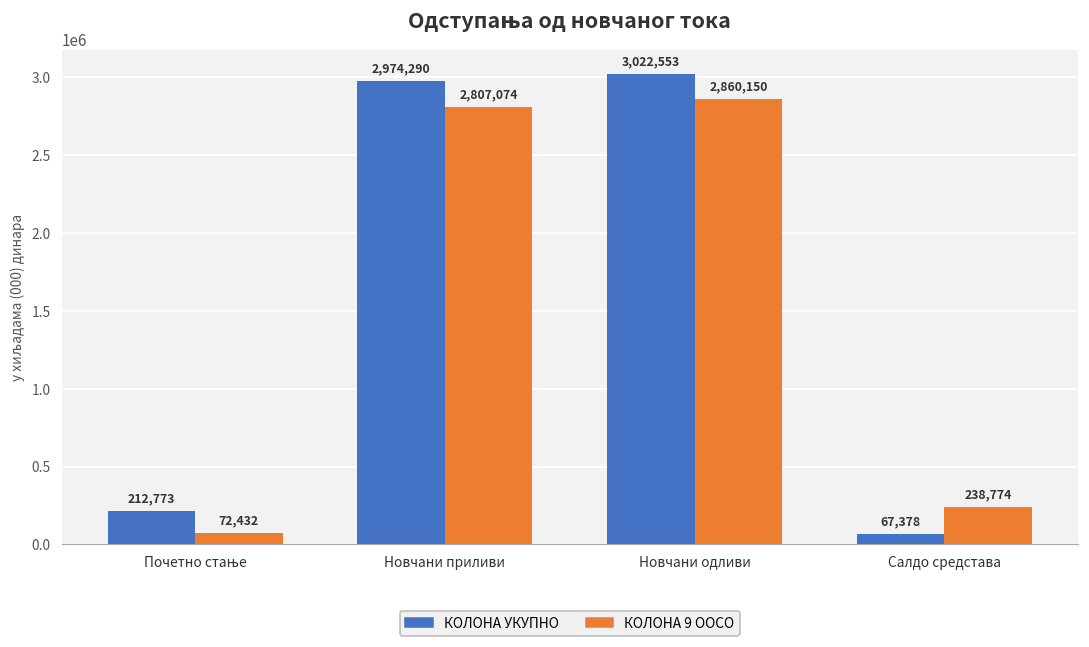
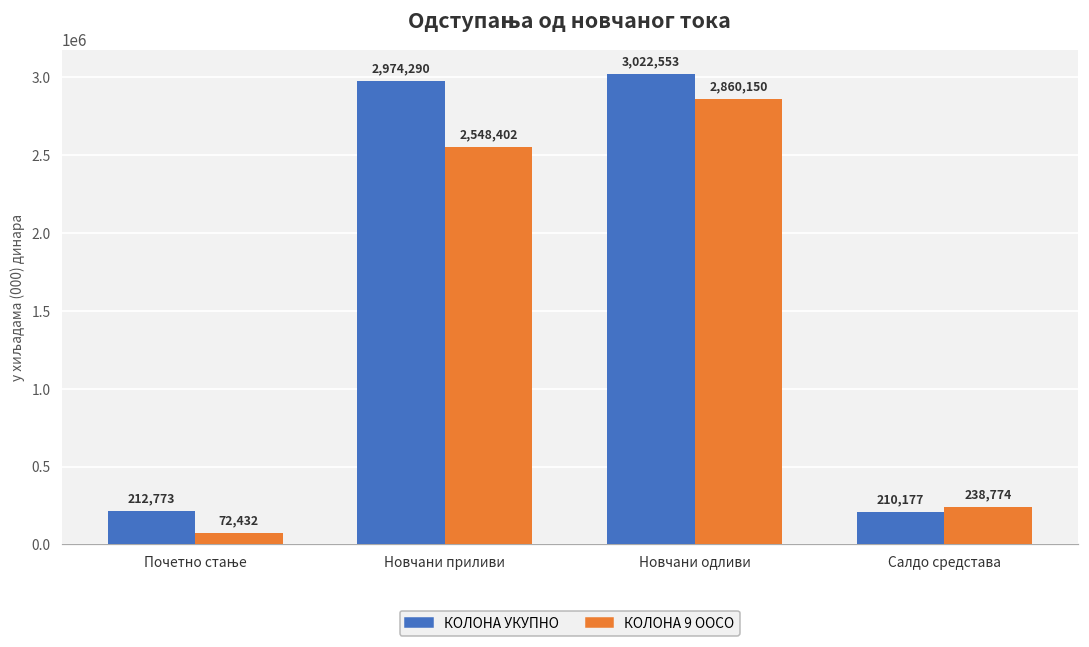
КОЛОНА 9 ООСО, Новчани приливи: 2,807,074 -> 2,548,402
КОЛОНА УКУПНО, Салдо средстава: 67,378 -> 210,177
